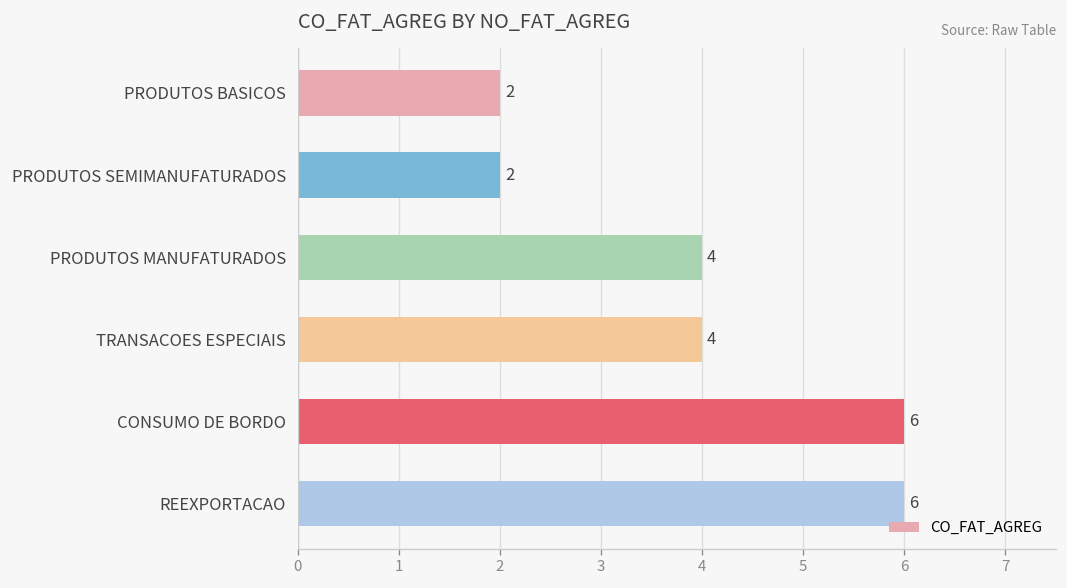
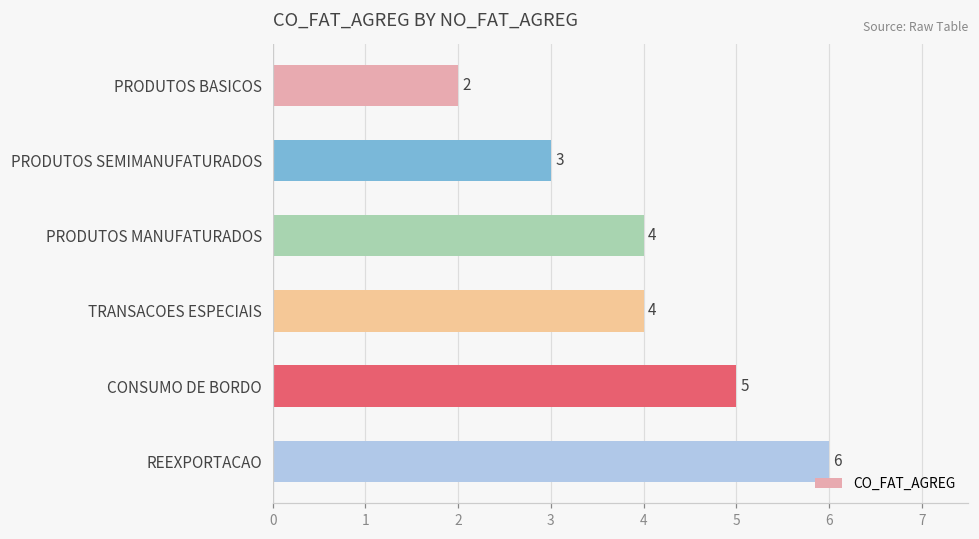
PRODUTOS SEMIMANUFATURADOS: 2 -> 3
CONSUMO DE BORDO: 6 -> 5
